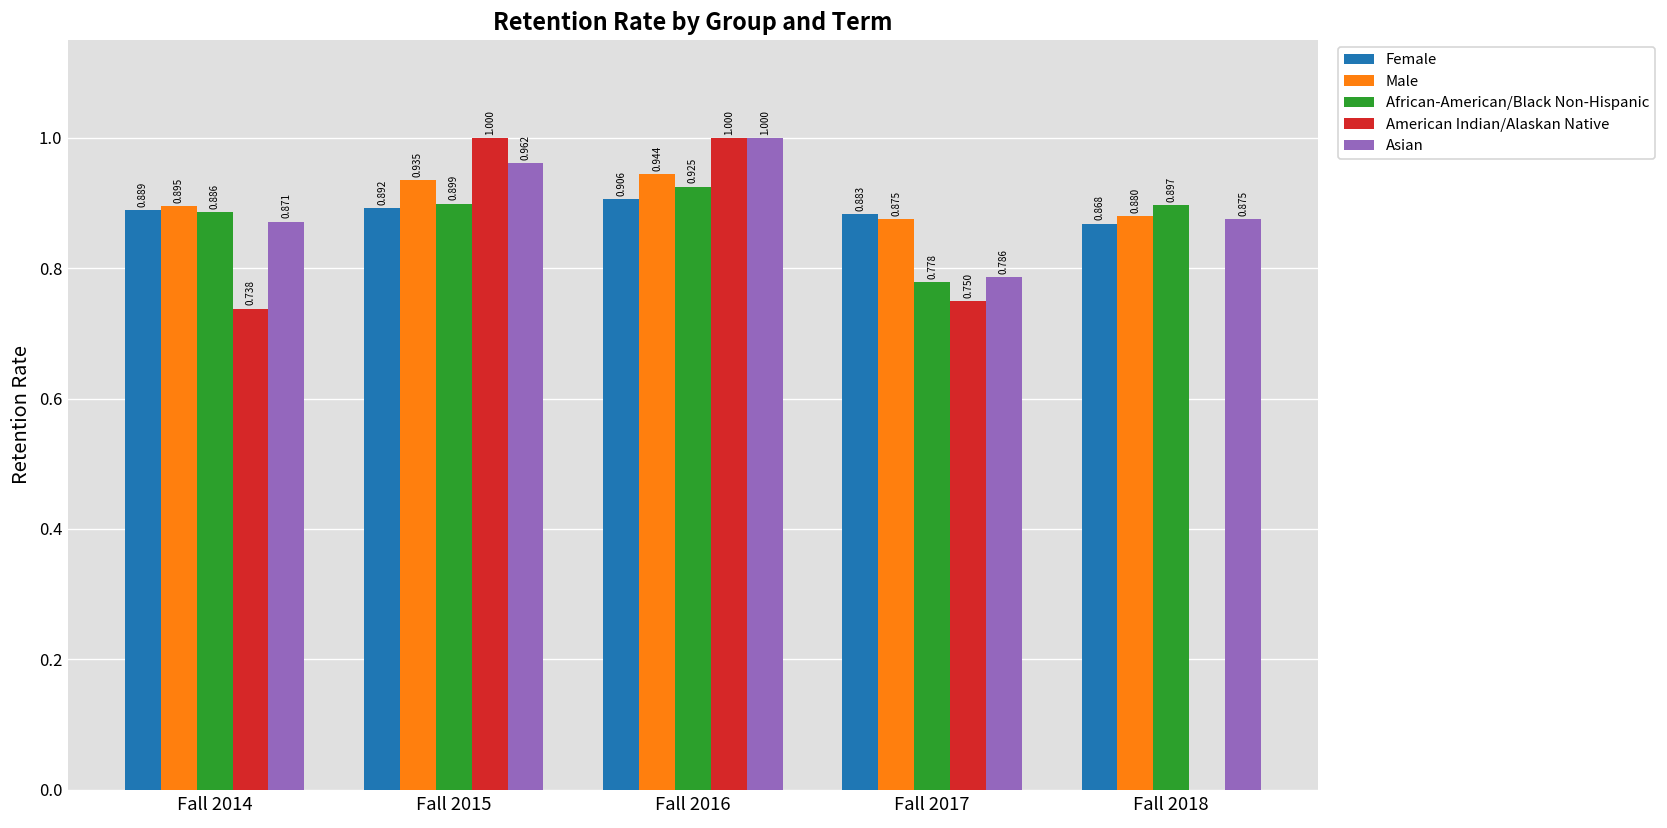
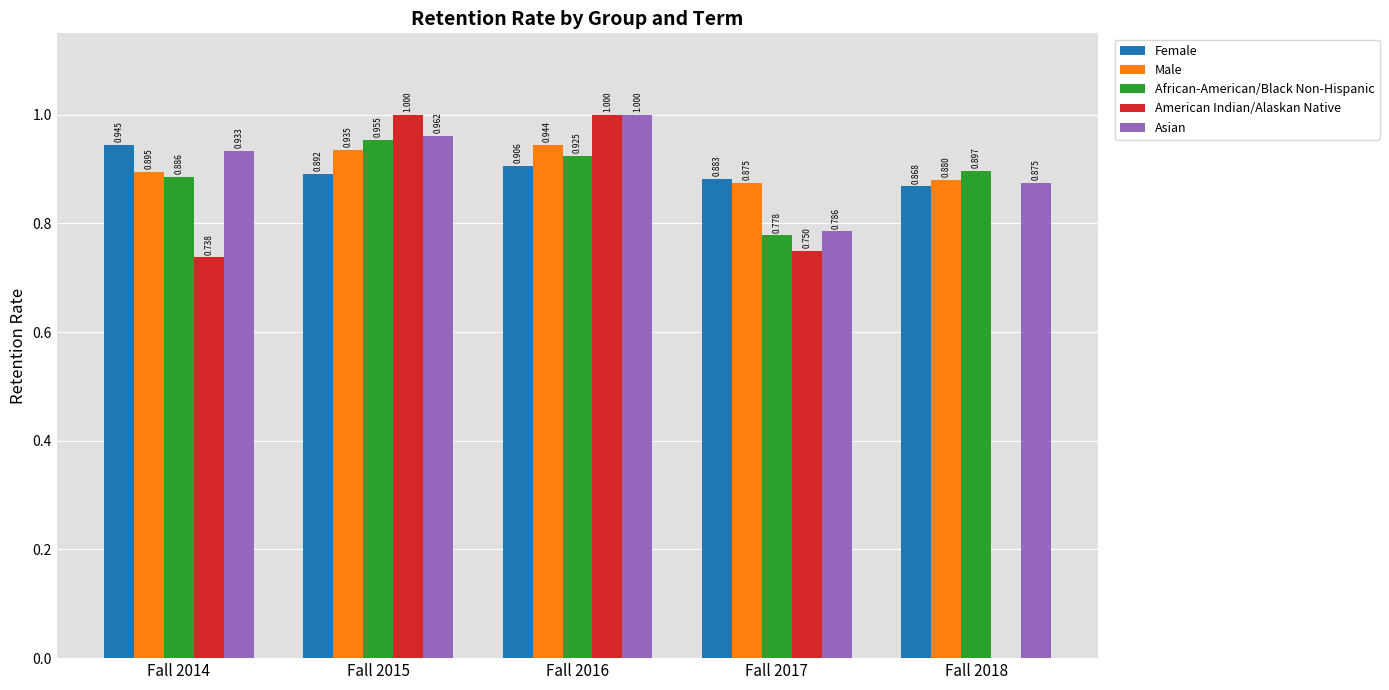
Female, Fall 2014: 0.889 -> 0.945
Asian, Fall 2014: 0.871 -> 0.933
African-American/Black Non-Hispanic, Fall 2015: 0.899 -> 0.955
